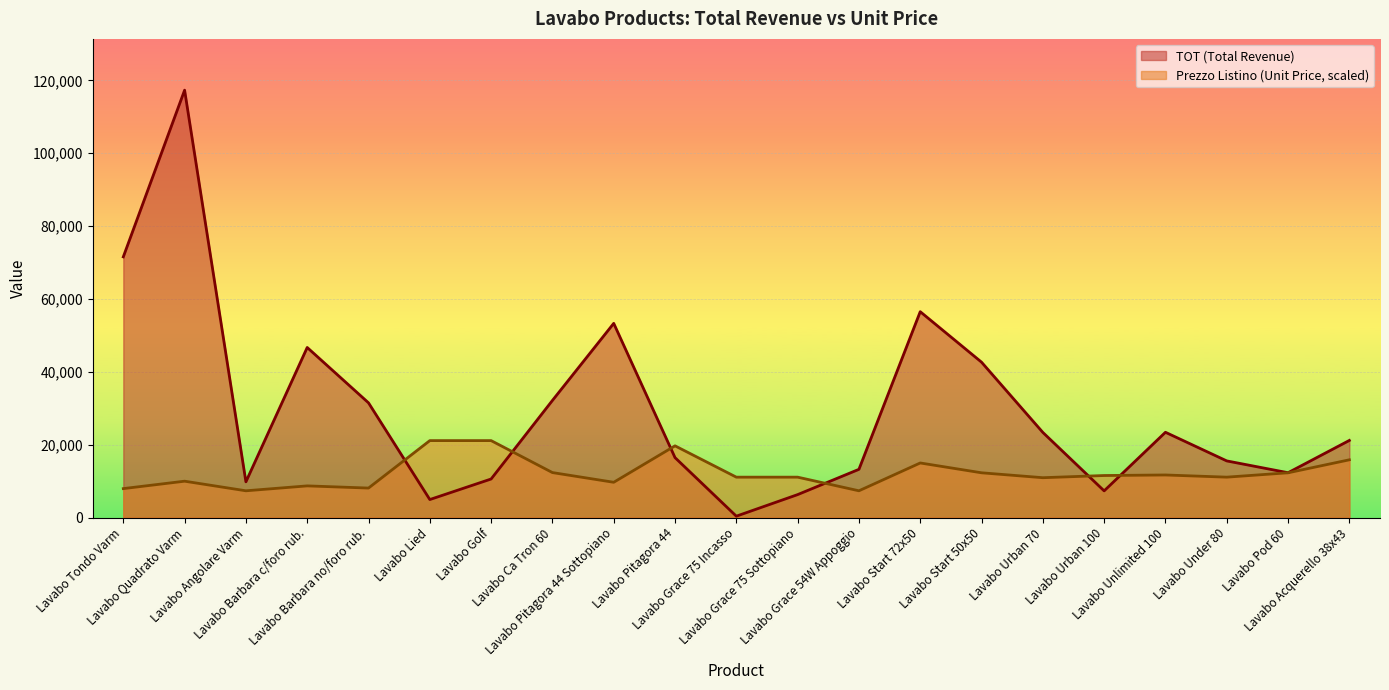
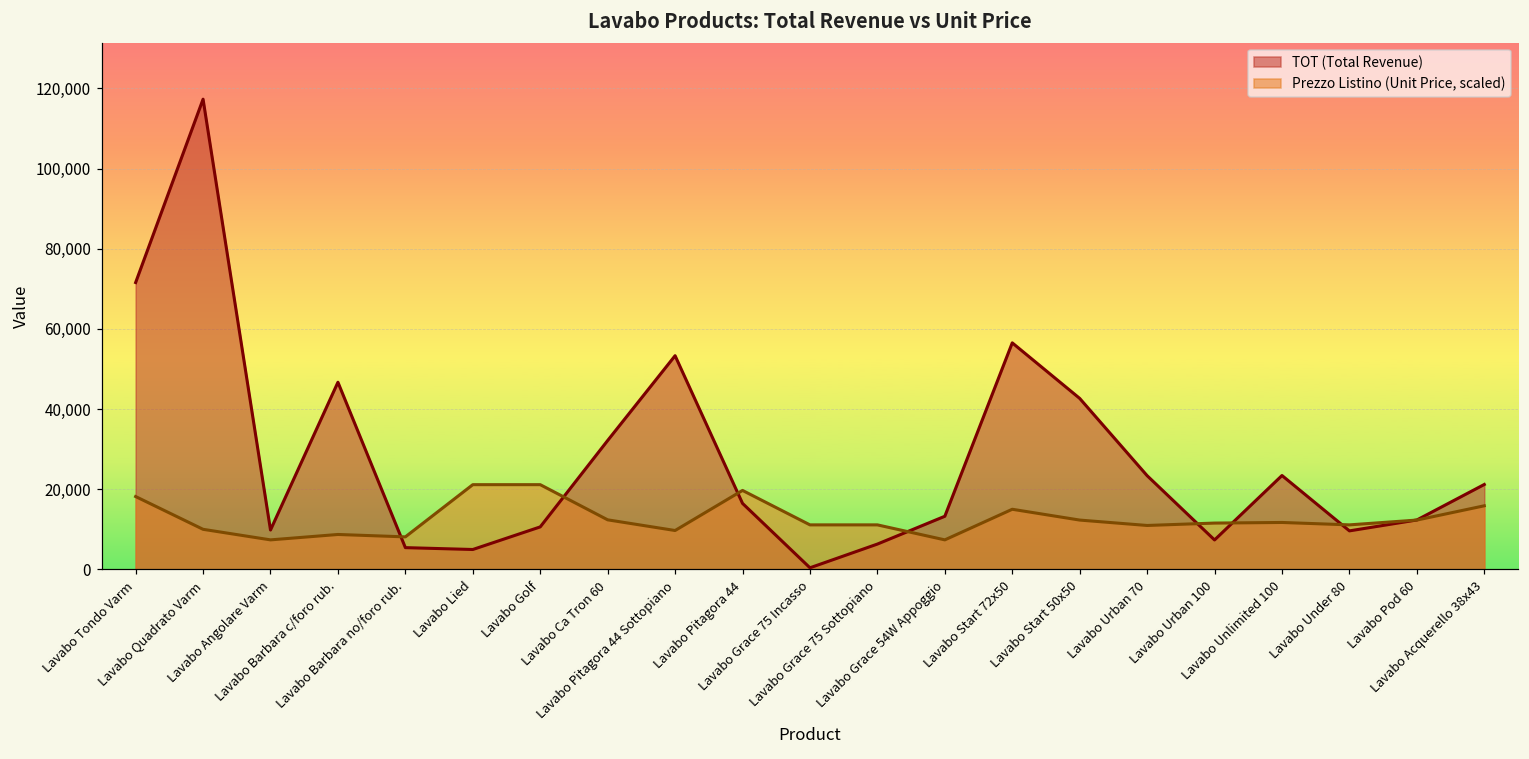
Prezzo Listino (Unit Price, scaled), Lavabo Tondo Varm: 8,000 -> 18,000
TOT (Total Revenue), Lavabo Barbara no/foro rub.: 31,000 -> 5,000
TOT (Total Revenue), Lavabo Under 80: 16,000 -> 10,000
